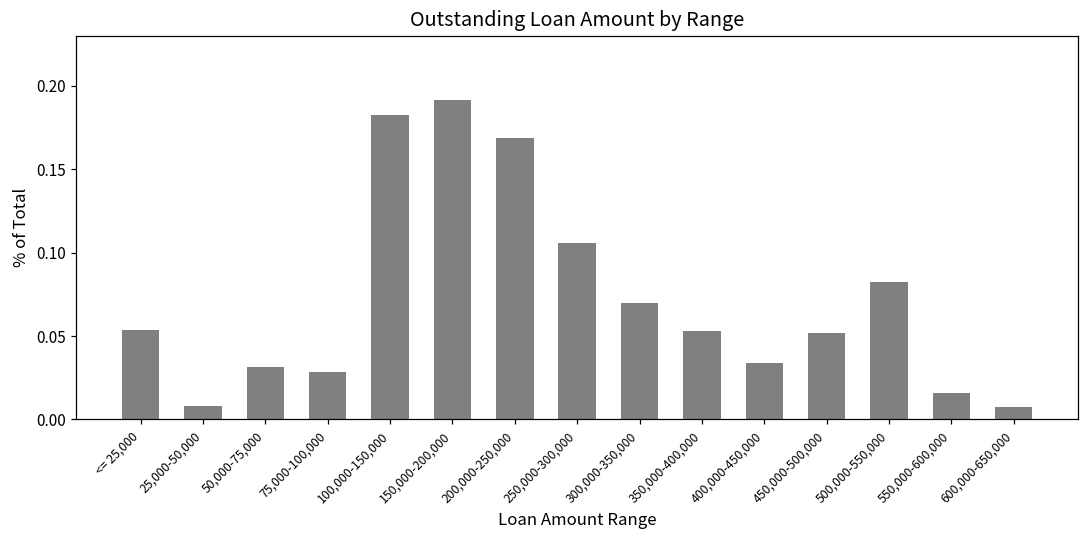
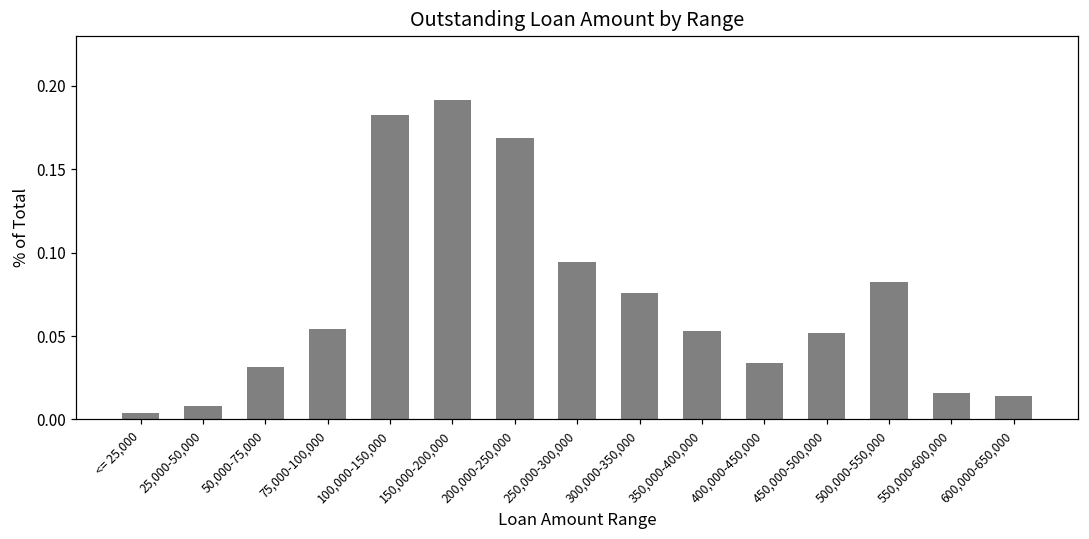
<= 25,000: 0.054 -> 0.004
75,000-100,000: 0.028 -> 0.054
250,000-300,000: 0.106 -> 0.094
300,000-350,000: 0.070 -> 0.076
600,000-650,000: 0.007 -> 0.014
